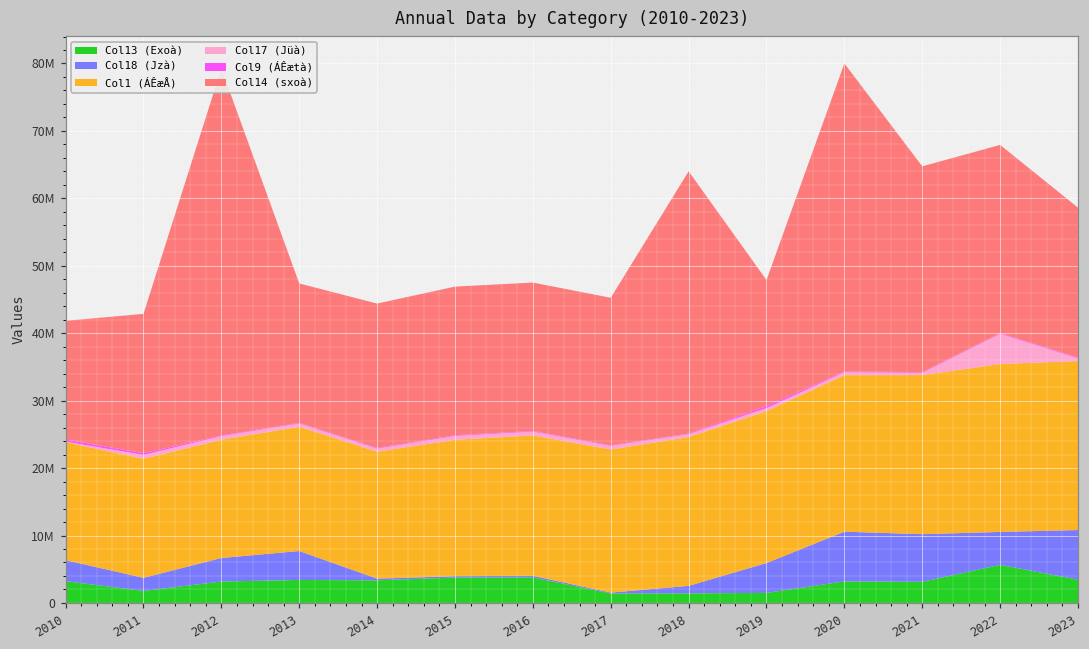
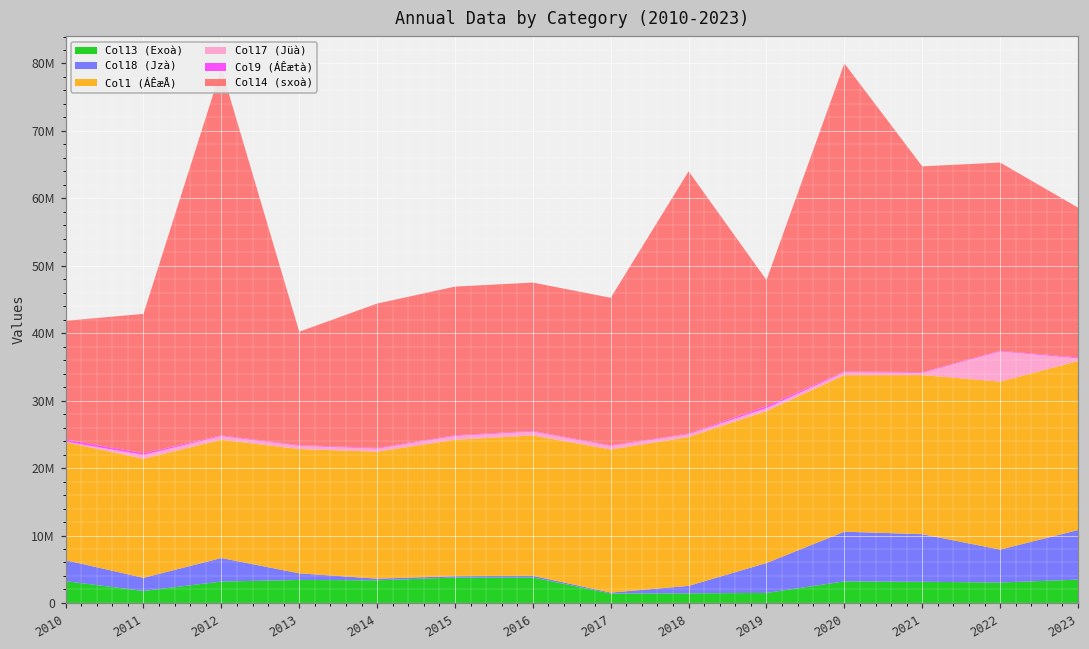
Col18 (Jzà), 2013: 4000000 -> 1000000
Col14 (sxoà), 2013: 21000000 -> 17000000
Col13 (Exoà), 2022: 6000000 -> 3000000
